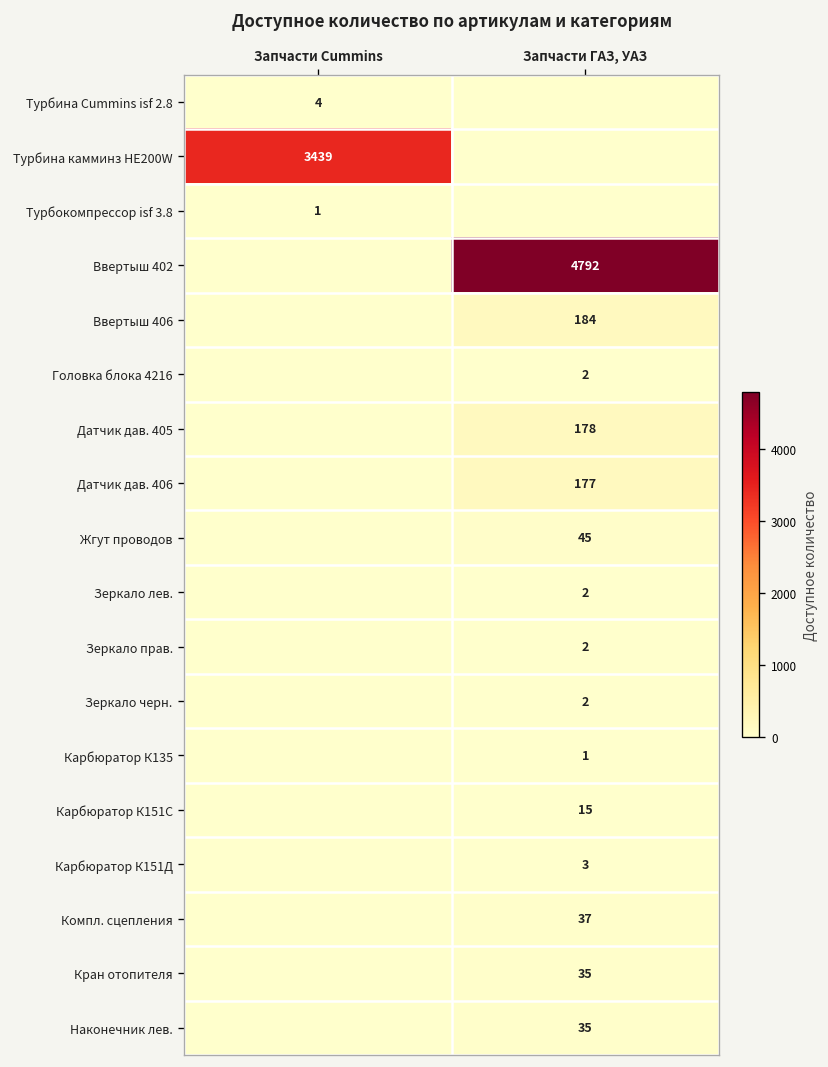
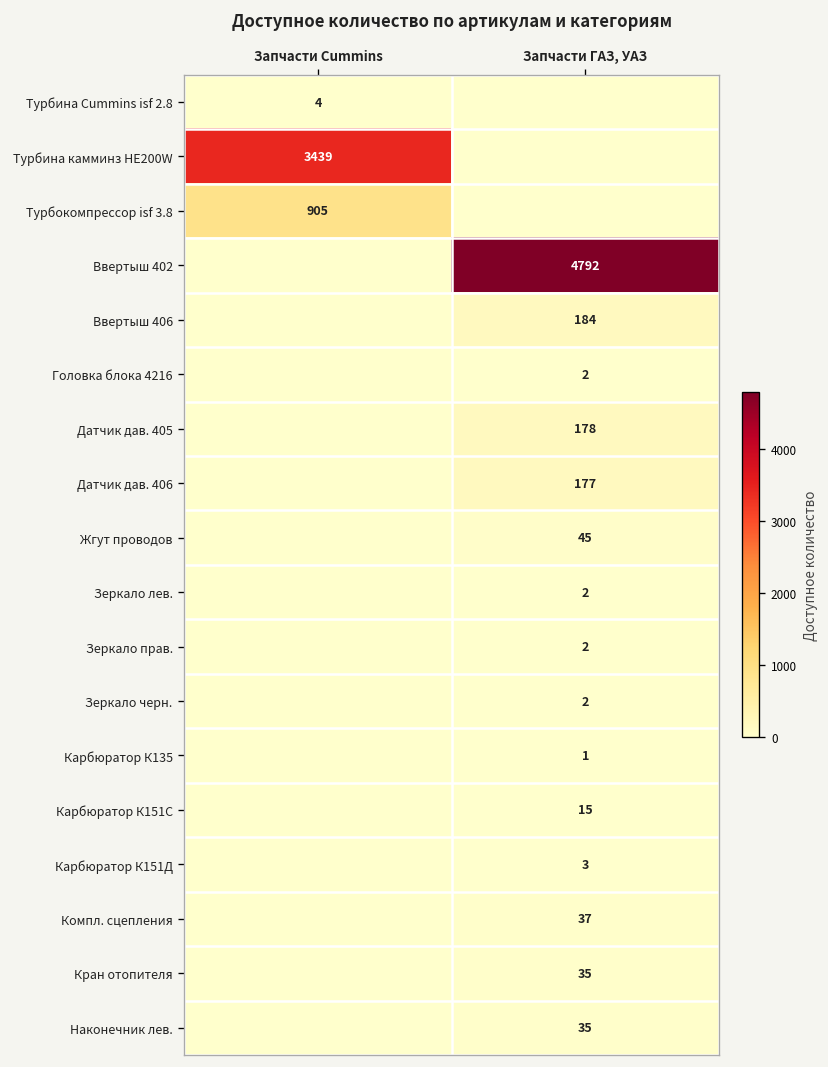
Турбокомпрессор isf 3.8, Запчасти Cummins: 1 -> 905
